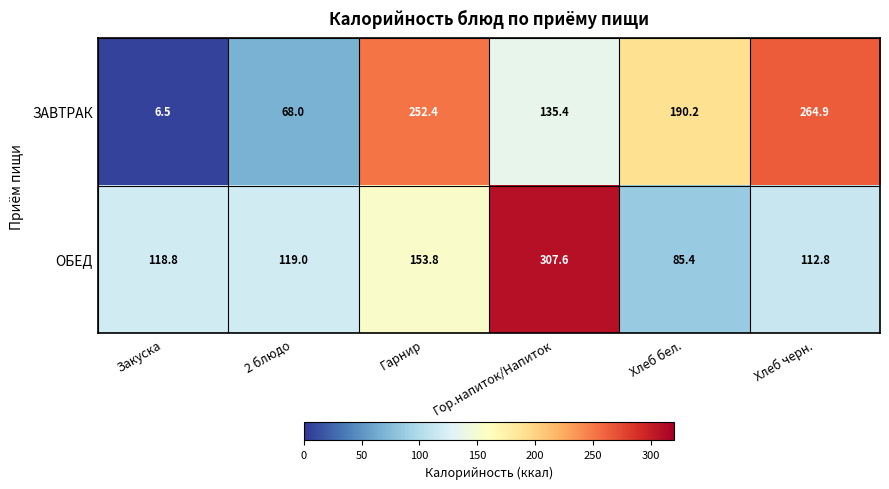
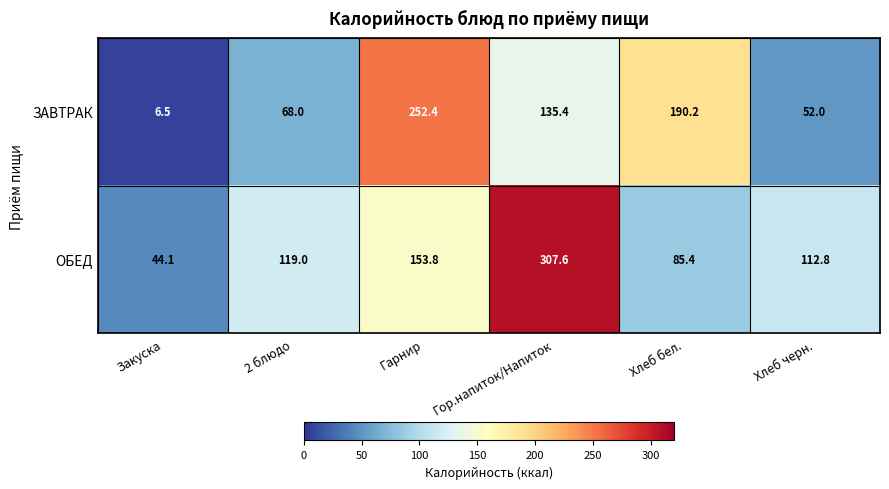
ЗАВТРАК, Хлеб черн.: 264.9 -> 52.0
ОБЕД, Закуска: 118.8 -> 44.1
